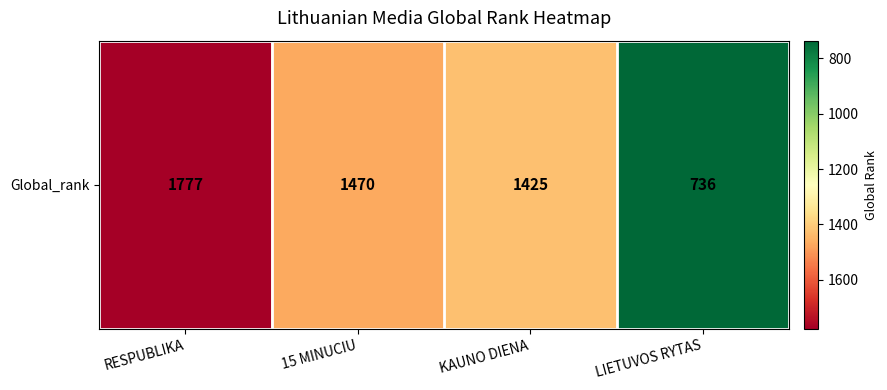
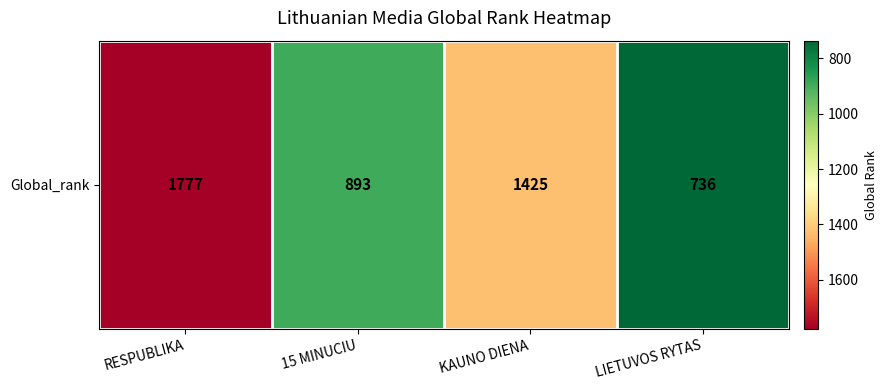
Global_rank, 15 MINUCIU: 1470 -> 893
